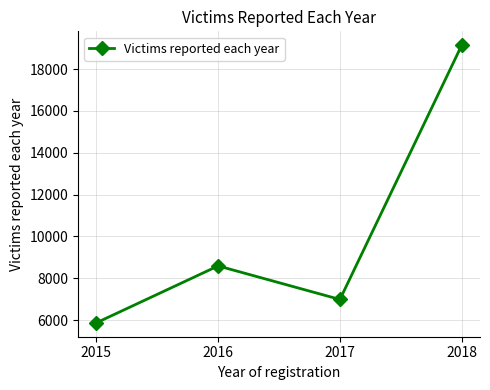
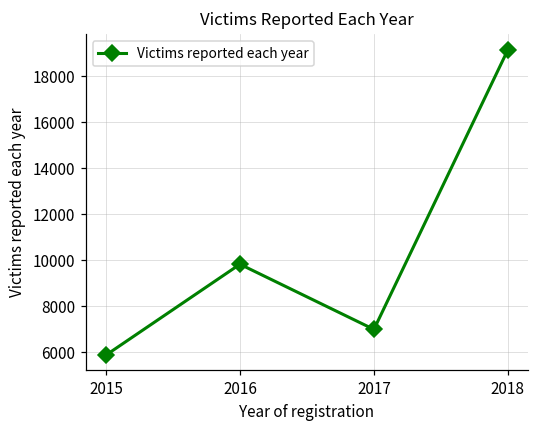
2016: 8600 -> 9800
